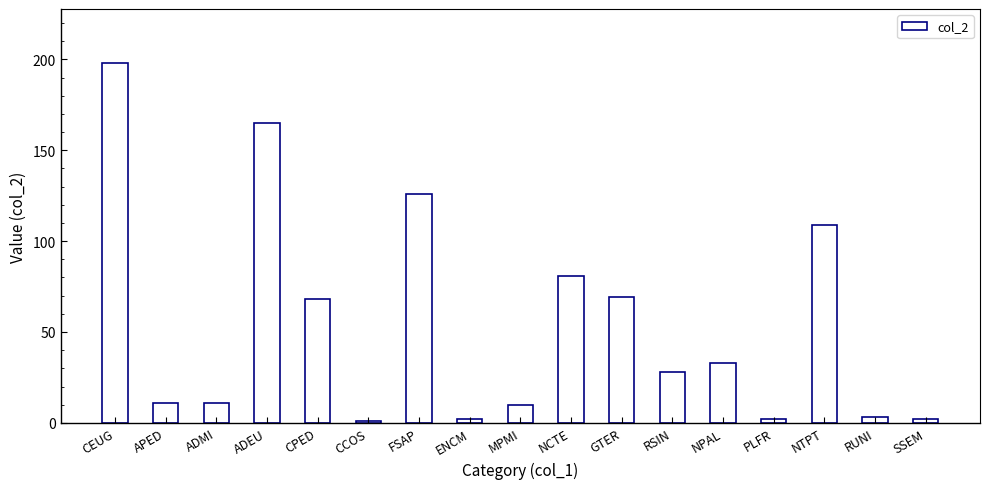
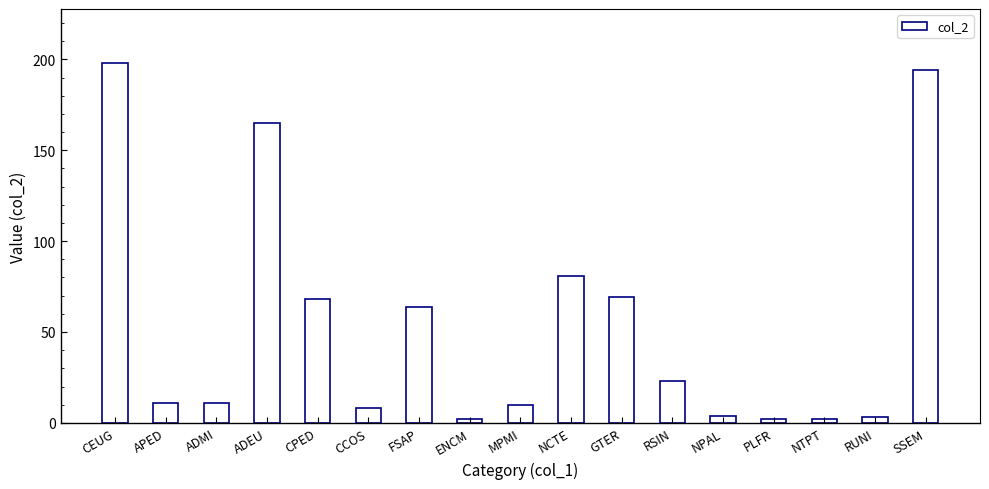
CCOS: 1 -> 8
FSAP: 126 -> 64
RSIN: 28 -> 23
NPAL: 33 -> 4
NTPT: 109 -> 2
SSEM: 2 -> 194
